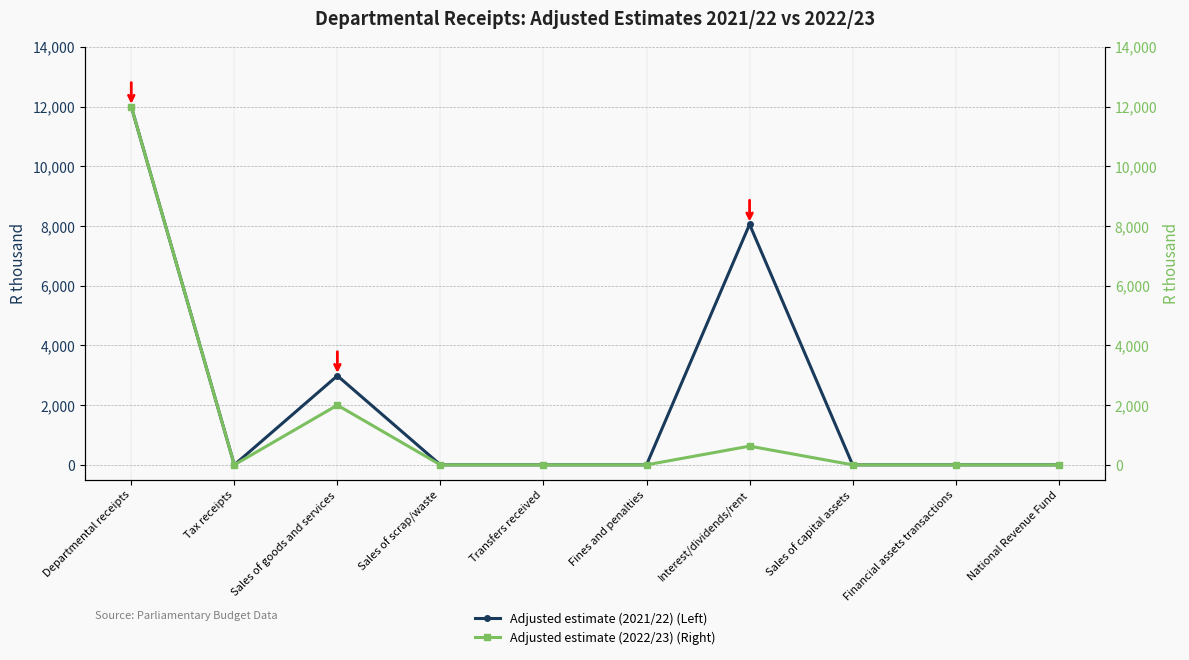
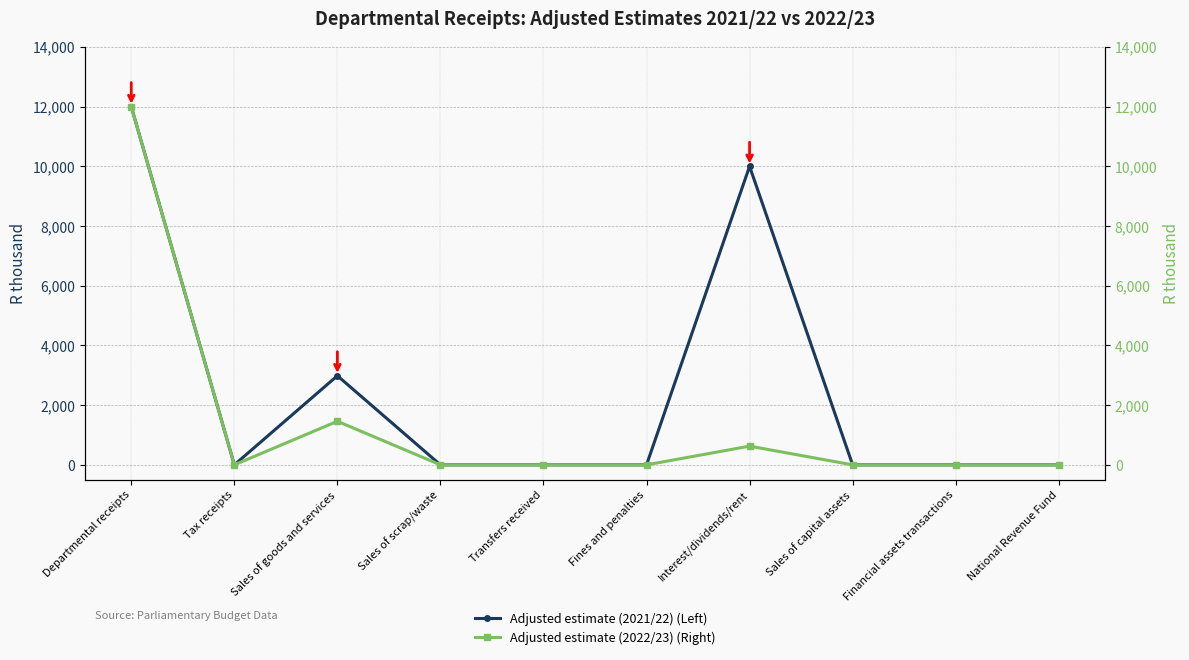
Adjusted estimate (2021/22) (Left), Interest/dividends/rent: 8,100 -> 10,000
Adjusted estimate (2022/23) (Right), Sales of goods and services: 2,000 -> 1,500
